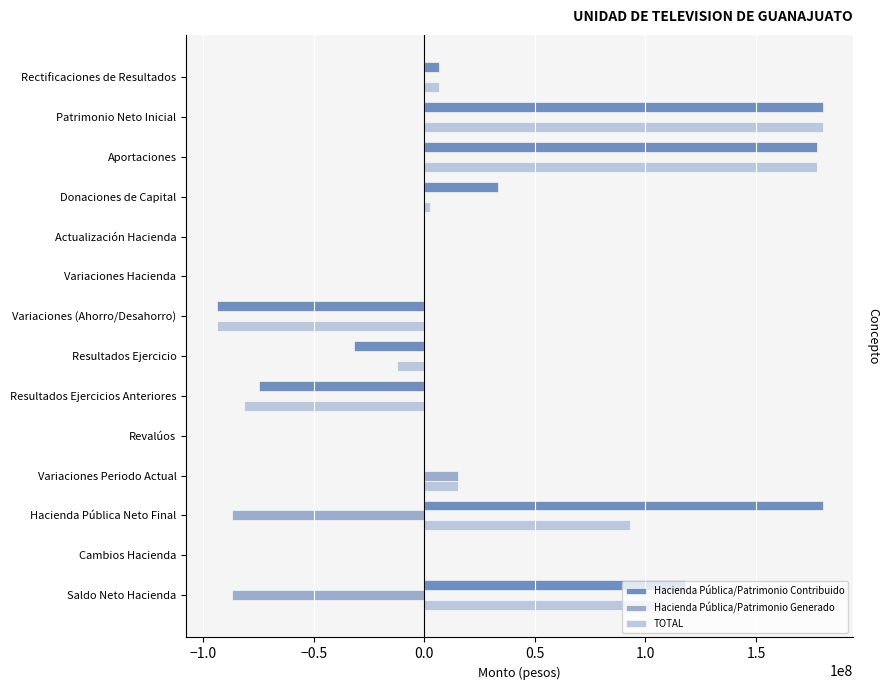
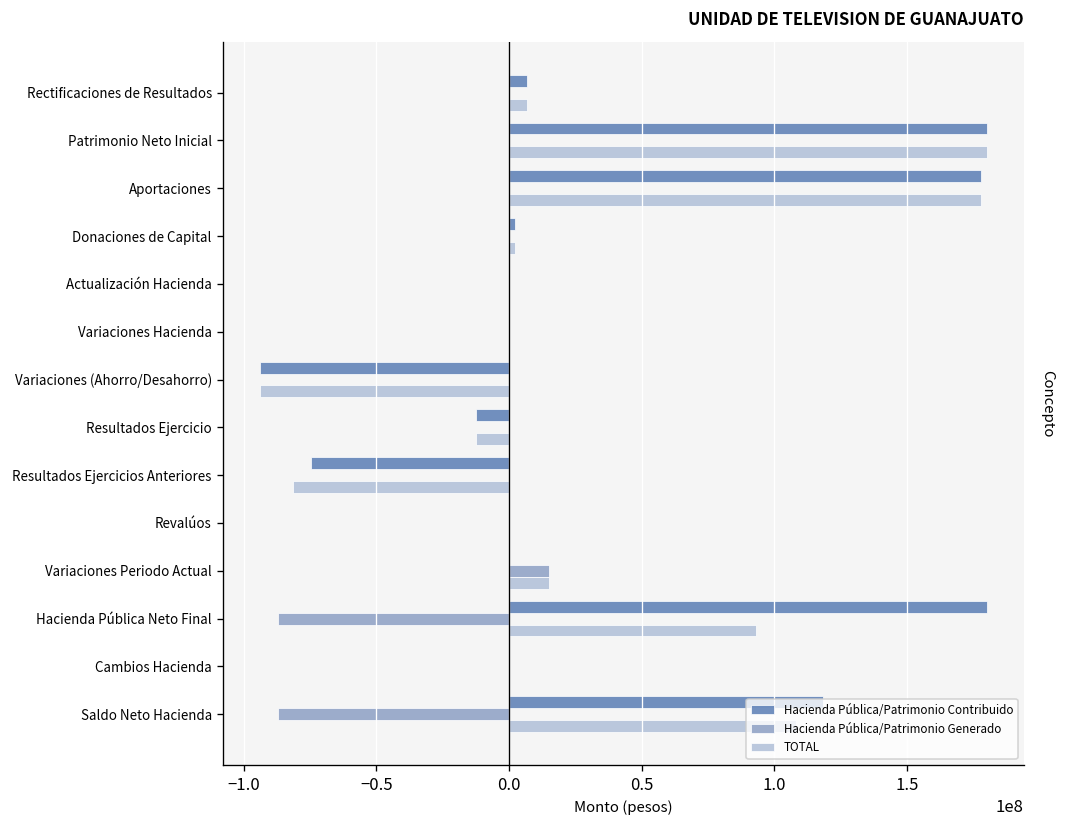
Hacienda Pública/Patrimonio Contribuido, Donaciones de Capital: 33000000 -> 2000000
Hacienda Pública/Patrimonio Contribuido, Resultados Ejercicio: -32000000 -> -12000000
